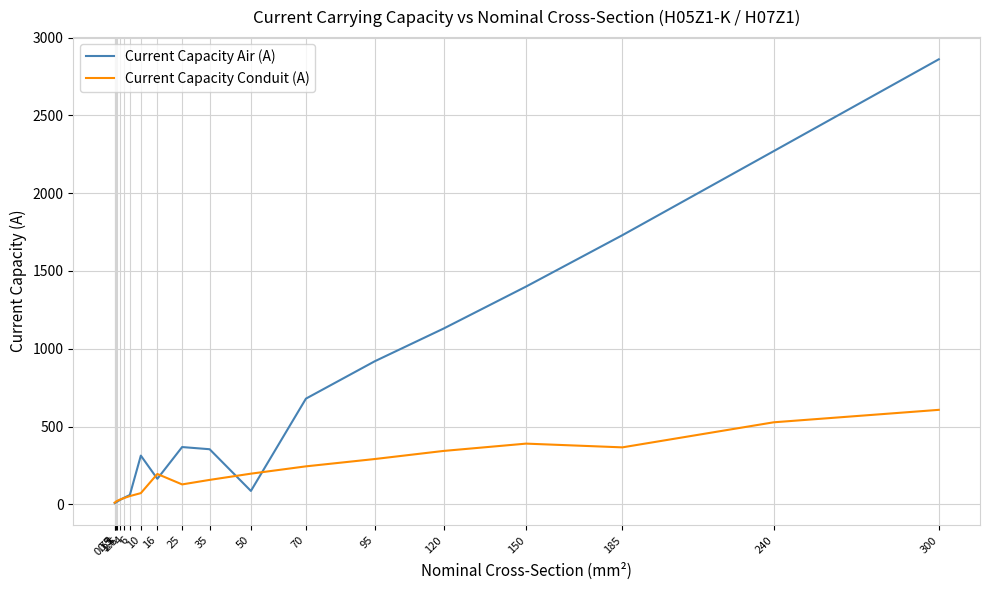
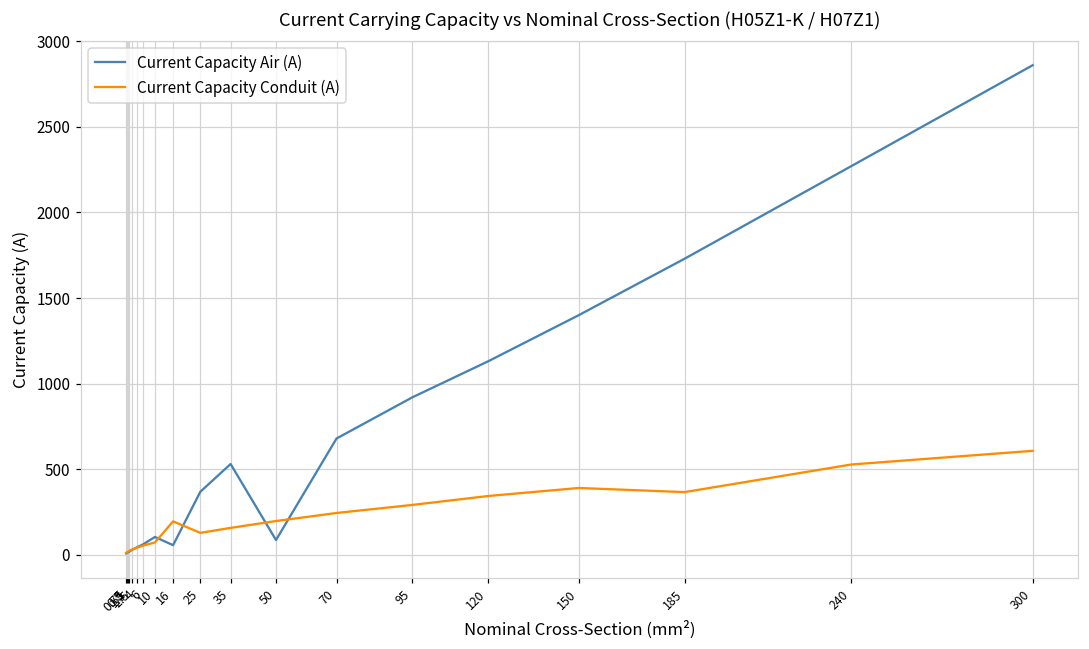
Current Capacity Air (A), 10: 310 -> 110
Current Capacity Air (A), 16: 170 -> 60
Current Capacity Air (A), 35: 360 -> 530
